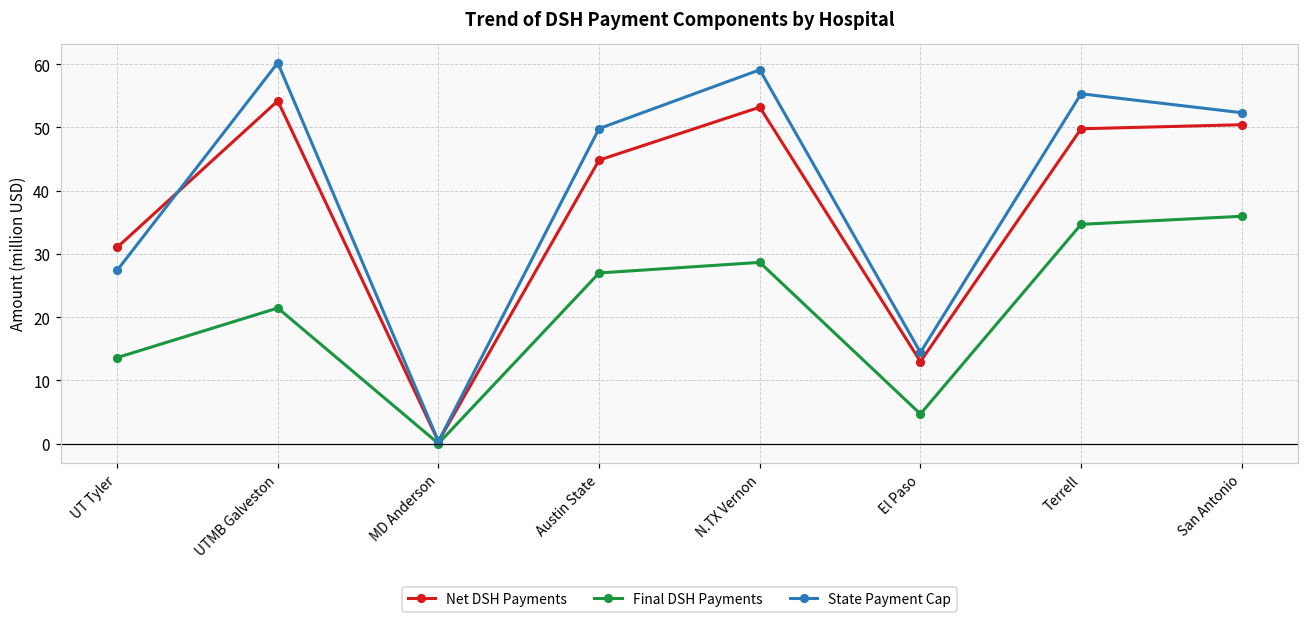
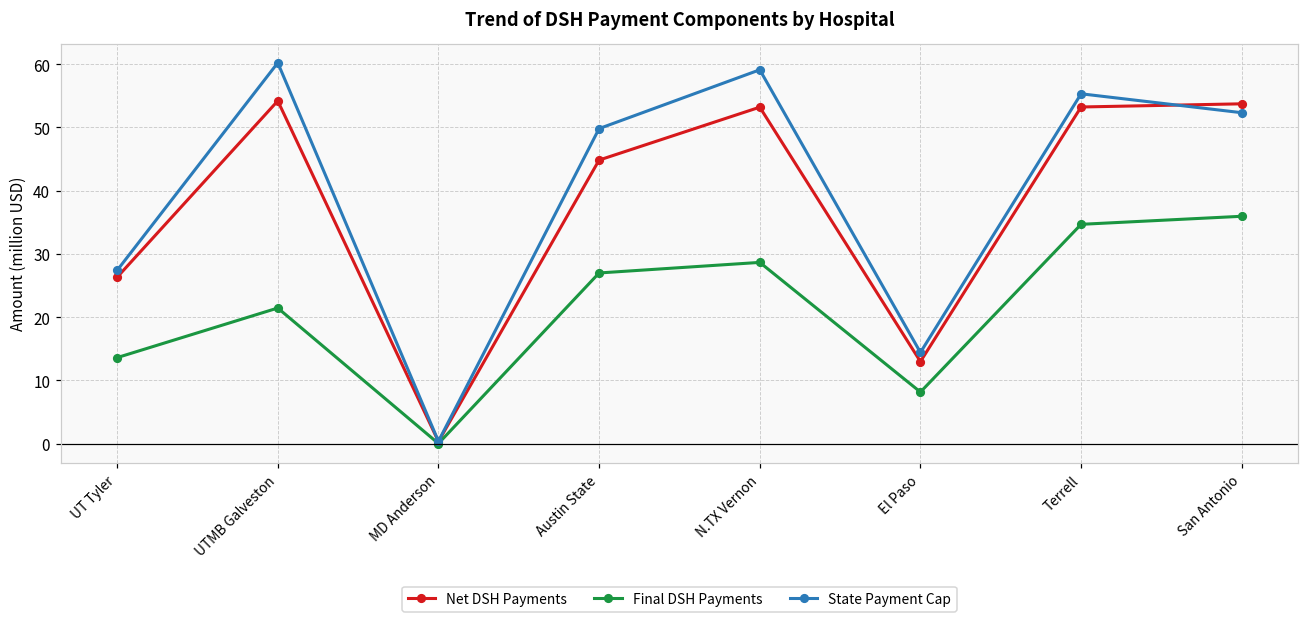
Net DSH Payments, UT Tyler: 31 -> 26
Final DSH Payments, El Paso: 5 -> 8
Net DSH Payments, Terrell: 50 -> 53
Net DSH Payments, San Antonio: 50 -> 54
